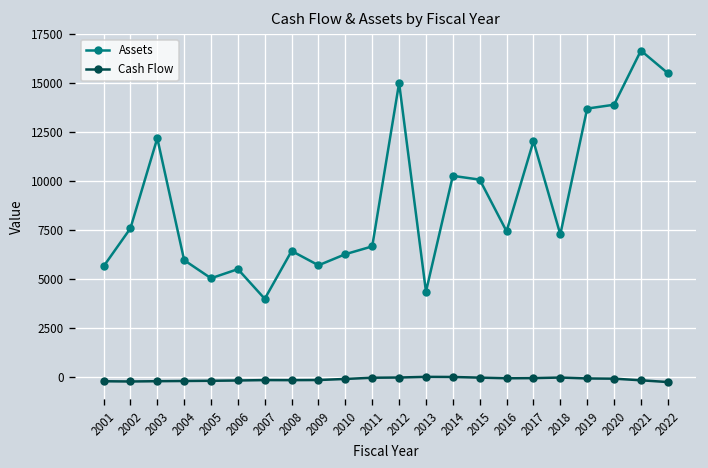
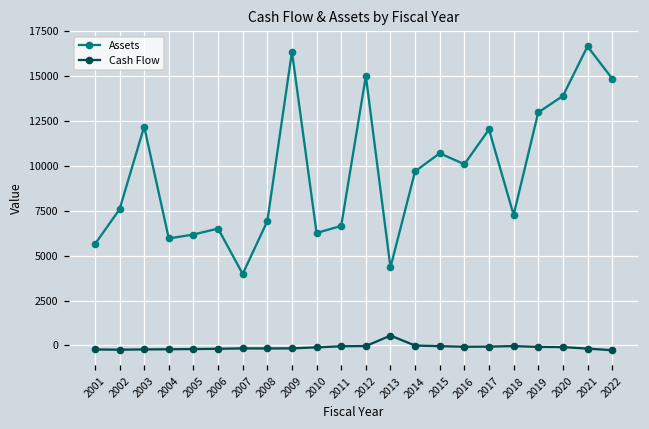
Assets, 2005: 5000 -> 6200
Assets, 2006: 5500 -> 6500
Assets, 2008: 6400 -> 6900
Assets, 2009: 5700 -> 16400
Cash Flow, 2013: 0 -> 600
Assets, 2014: 10300 -> 9700
Assets, 2015: 10100 -> 10700
Assets, 2016: 7400 -> 10100
Assets, 2019: 13700 -> 13000
Assets, 2022: 15500 -> 14900
